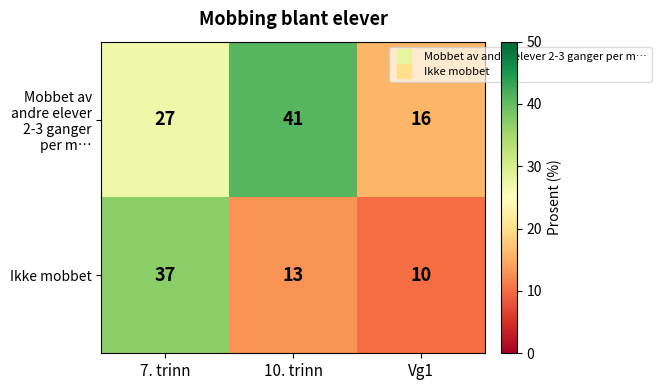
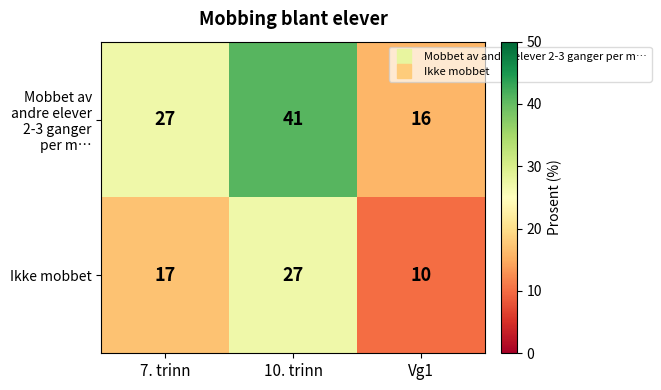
Ikke mobbet, 7. trinn: 37 -> 17
Ikke mobbet, 10. trinn: 13 -> 27
